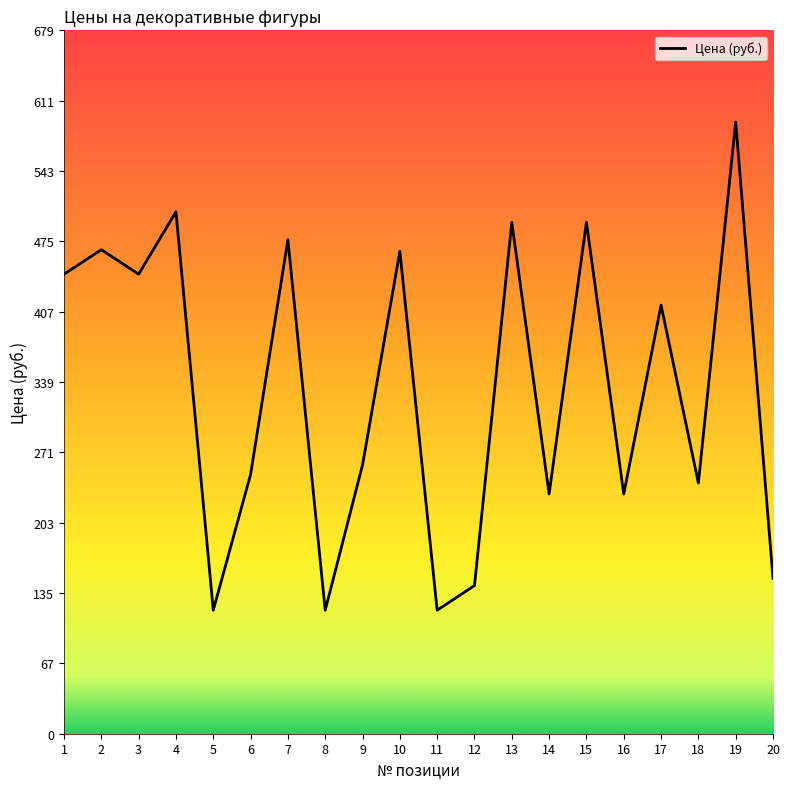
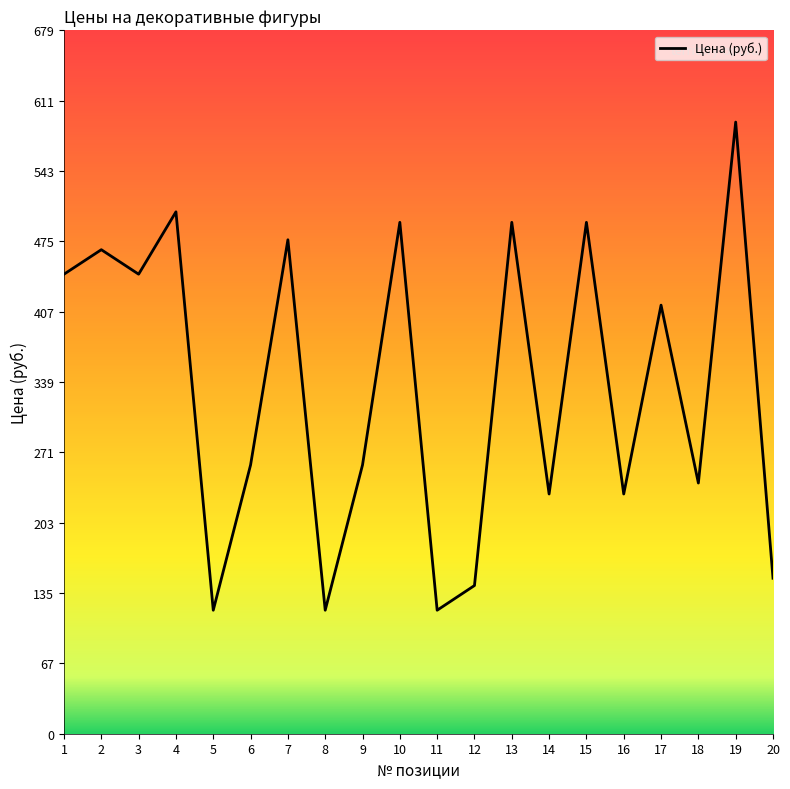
6: 250 -> 259
10: 466 -> 494
